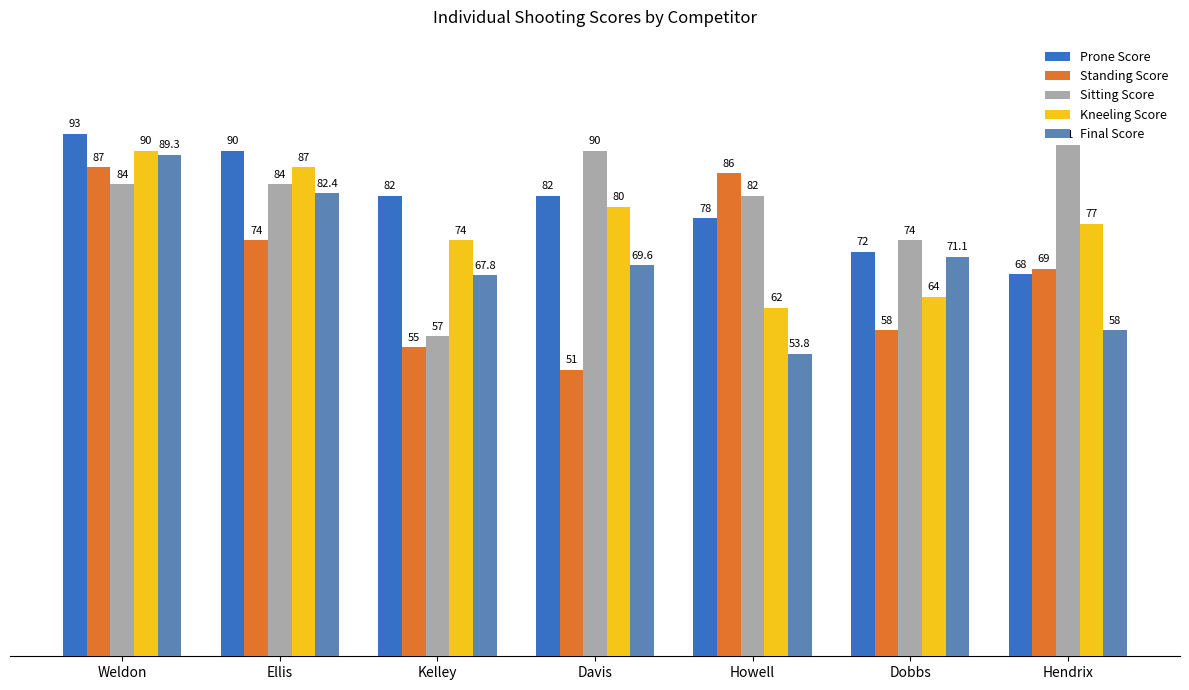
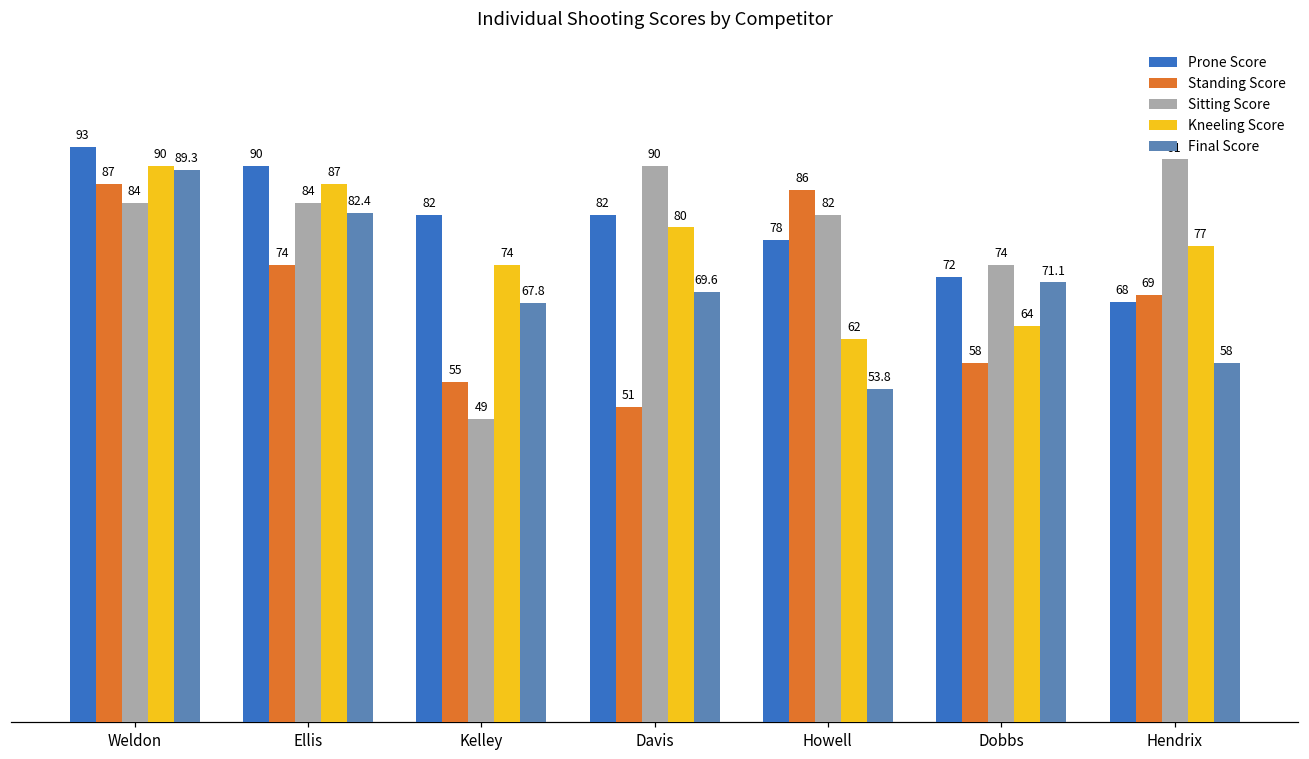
Sitting Score, Kelley: 57 -> 49
